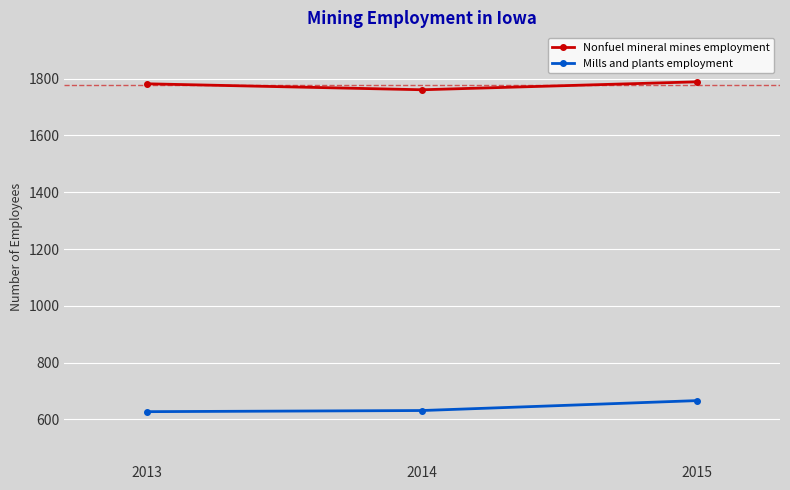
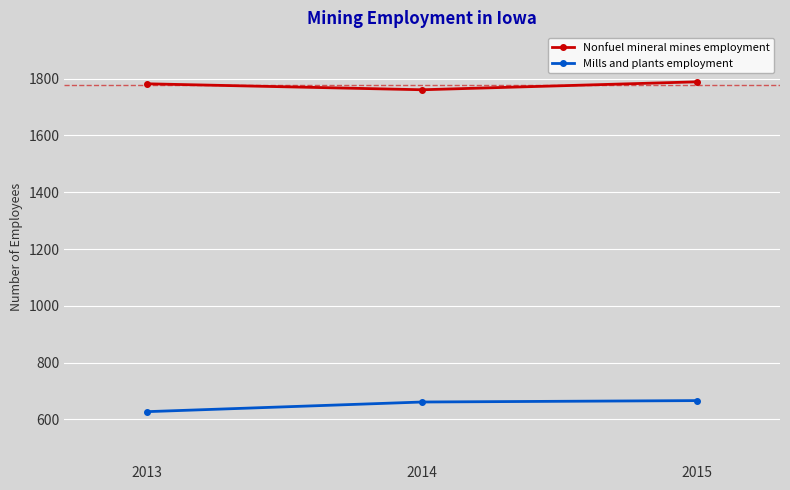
Mills and plants employment, 2014: 630 -> 660
